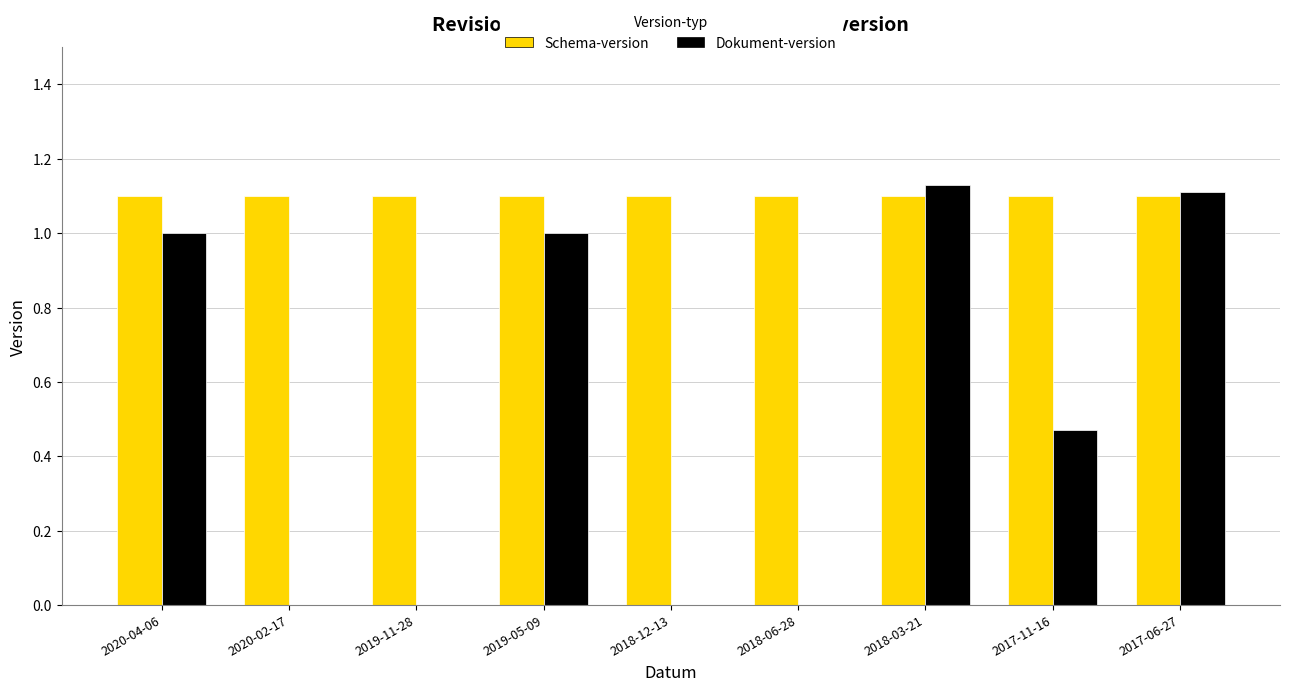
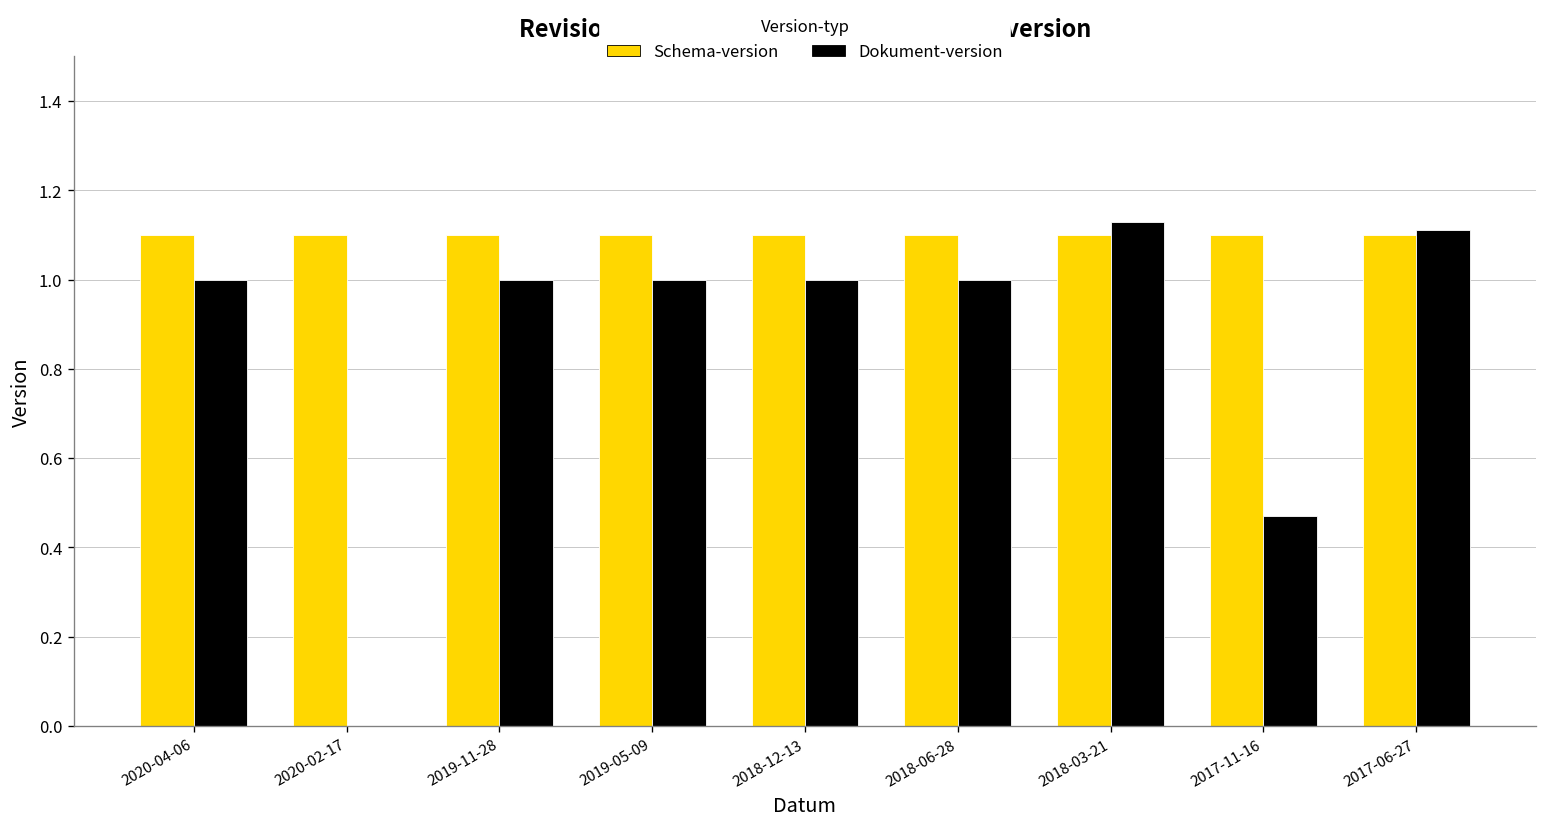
Dokument-version, 2019-11-28: 0 -> 1
Dokument-version, 2018-12-13: 0 -> 1
Dokument-version, 2018-06-28: 0 -> 1
